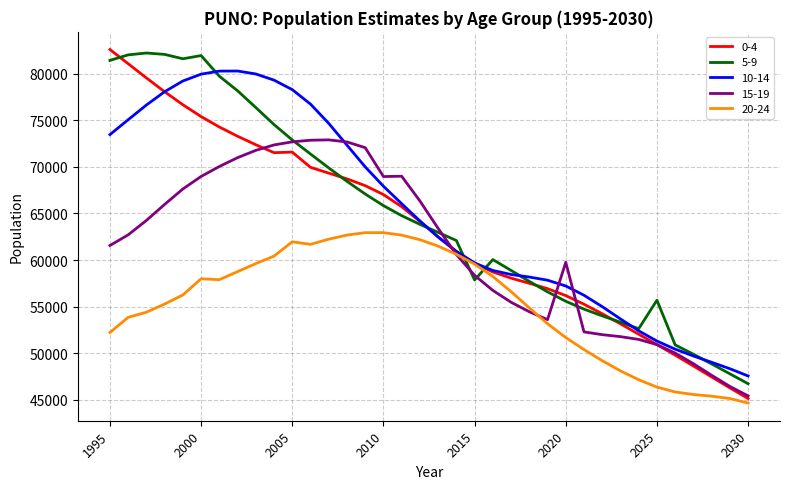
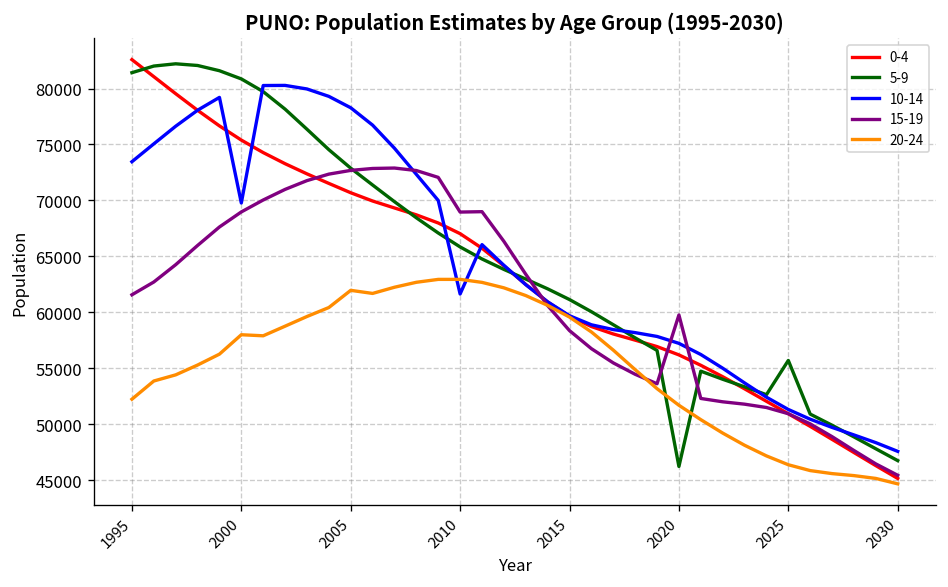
5-9, 2000: 82000 -> 81000
10-14, 2000: 80000 -> 70000
0-4, 2005: 72000 -> 71000
10-14, 2010: 68000 -> 62000
5-9, 2015: 58000 -> 61000
5-9, 2020: 56000 -> 46000
